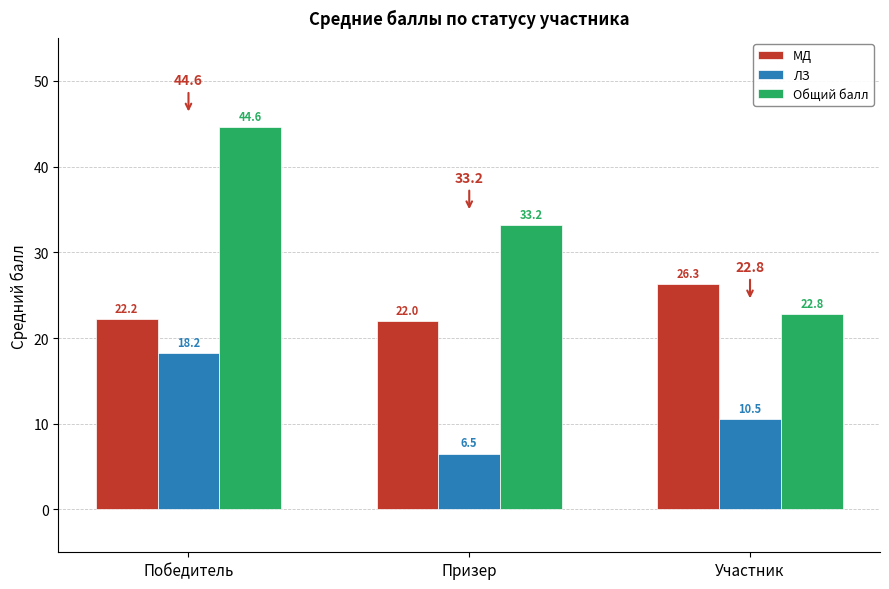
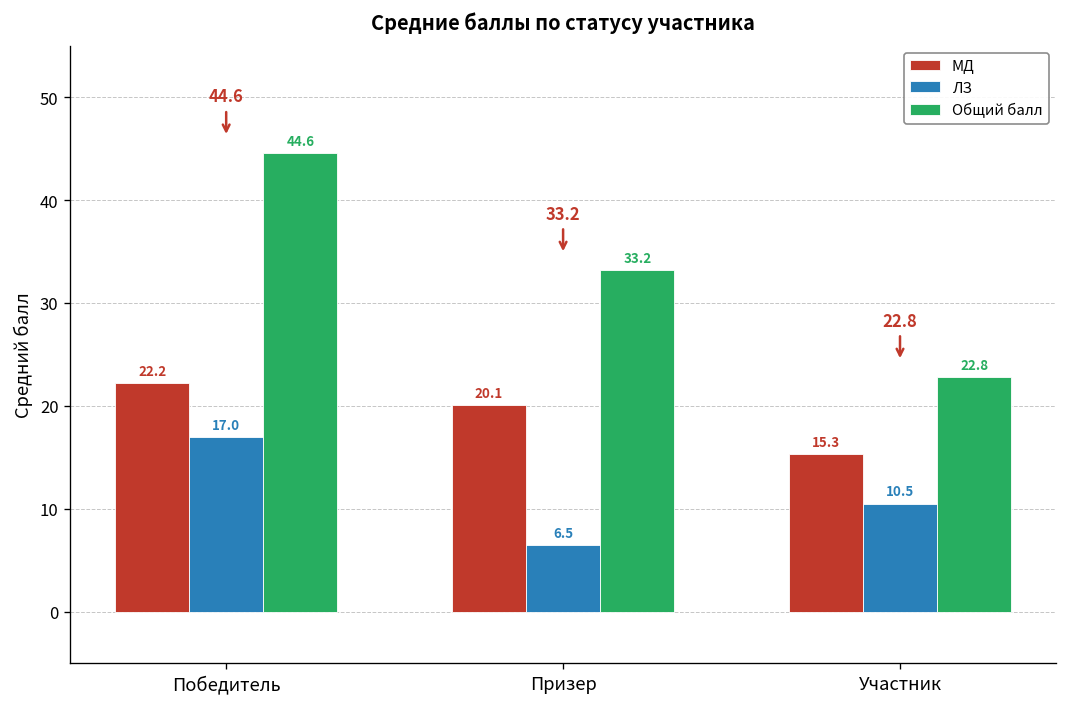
ЛЗ, Победитель: 18.2 -> 17.0
МД, Призер: 22.0 -> 20.1
МД, Участник: 26.3 -> 15.3
